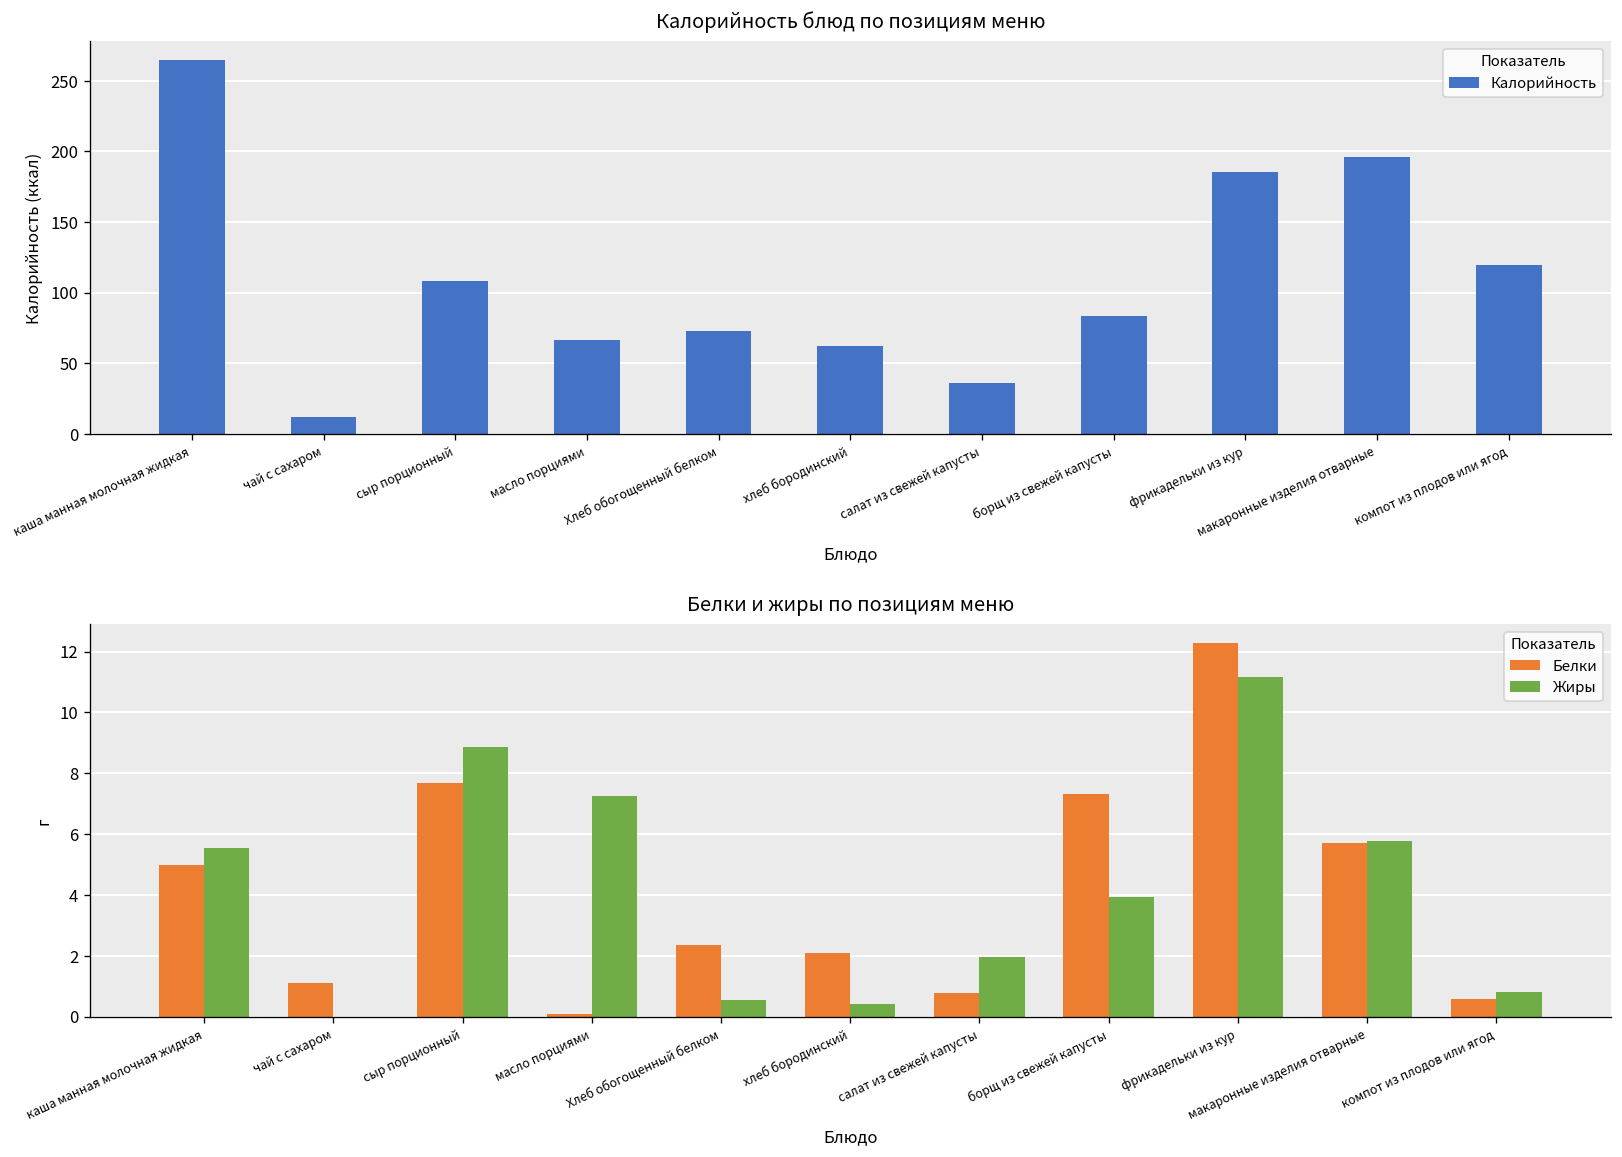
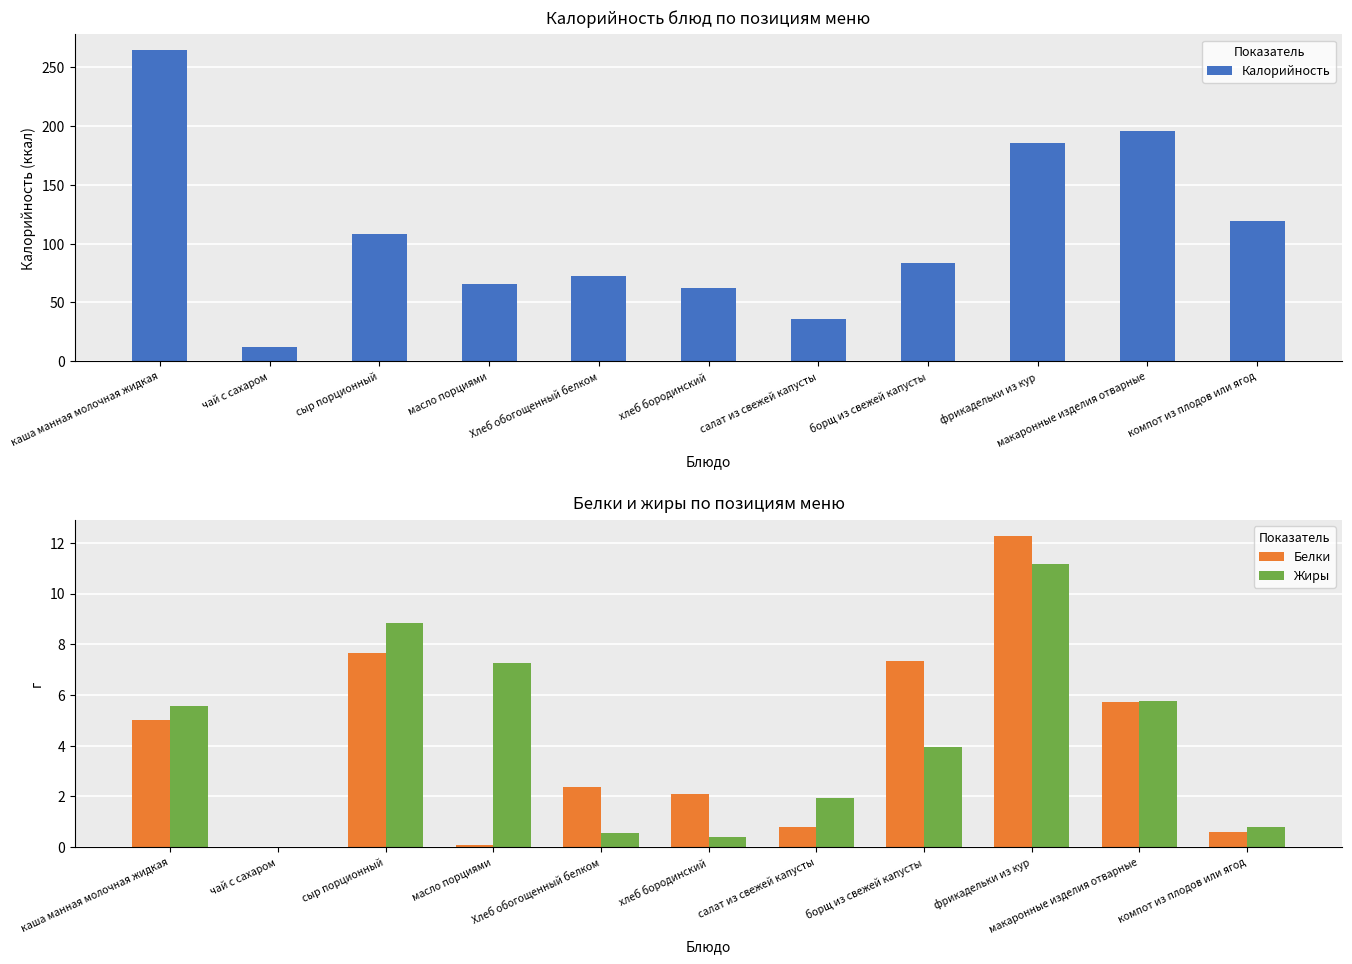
Белки и жиры по позициям меню, Белки, чай с сахаром: 1.1 -> 0.0
